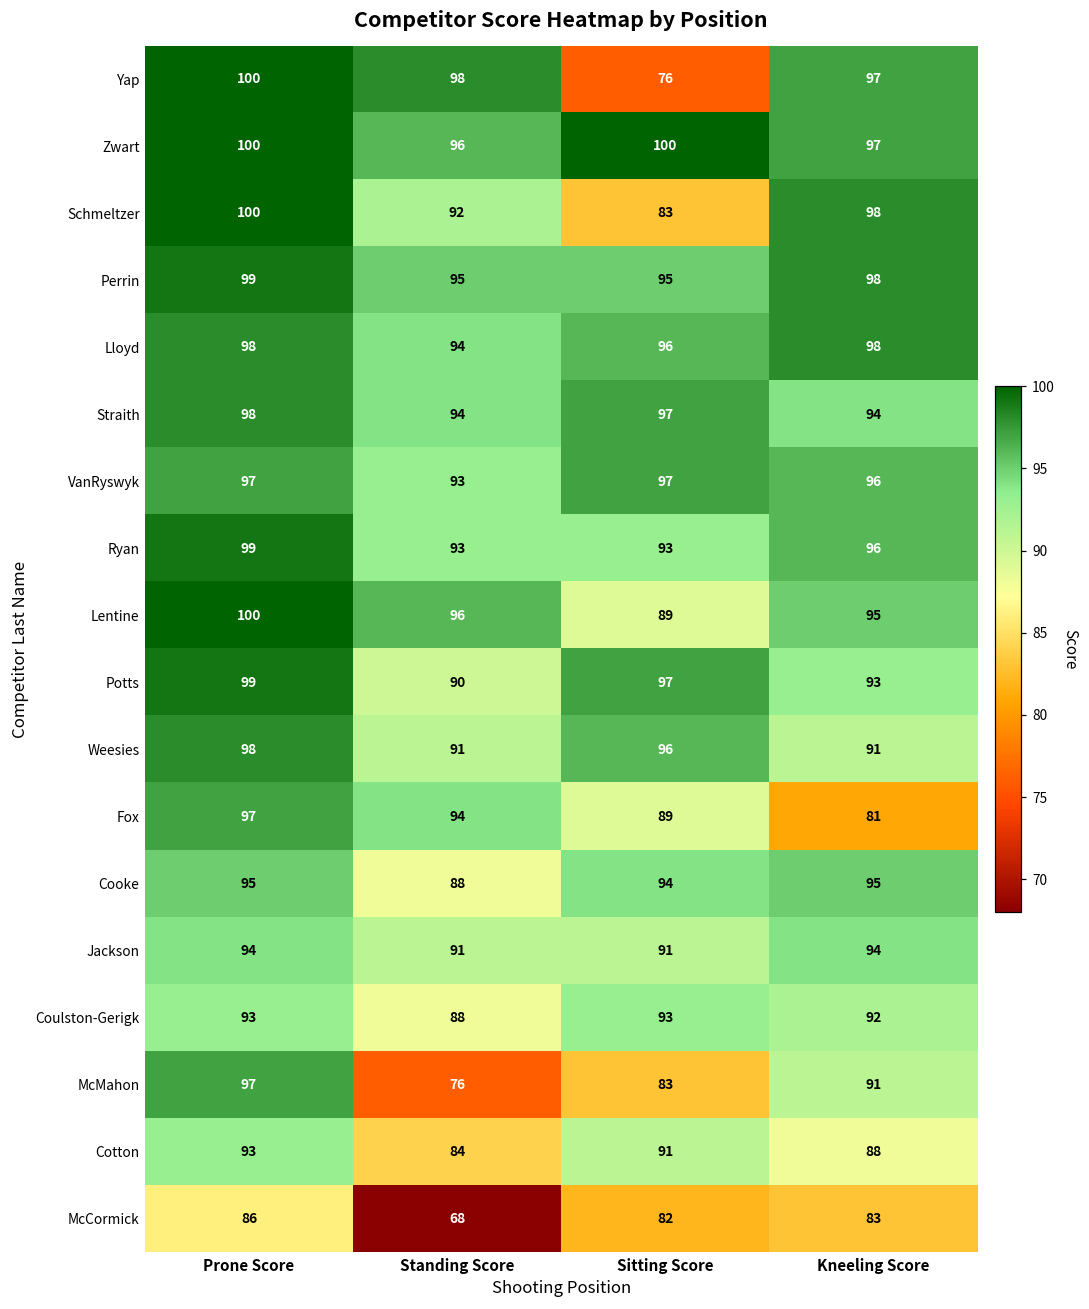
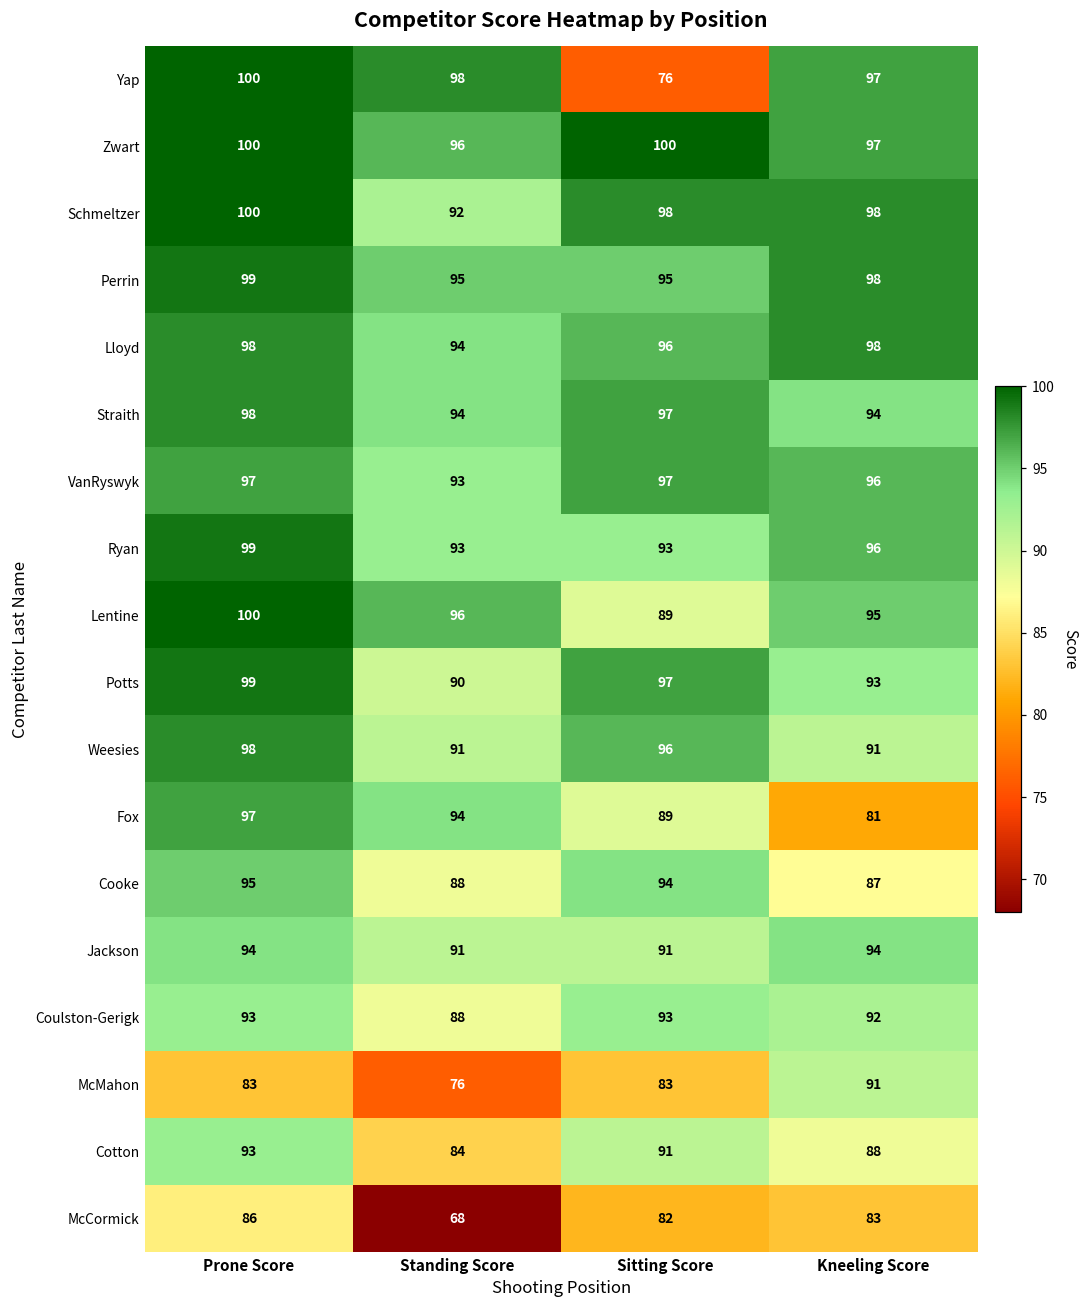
Schmeltzer, Sitting Score: 83 -> 98
Cooke, Kneeling Score: 95 -> 87
McMahon, Prone Score: 97 -> 83
